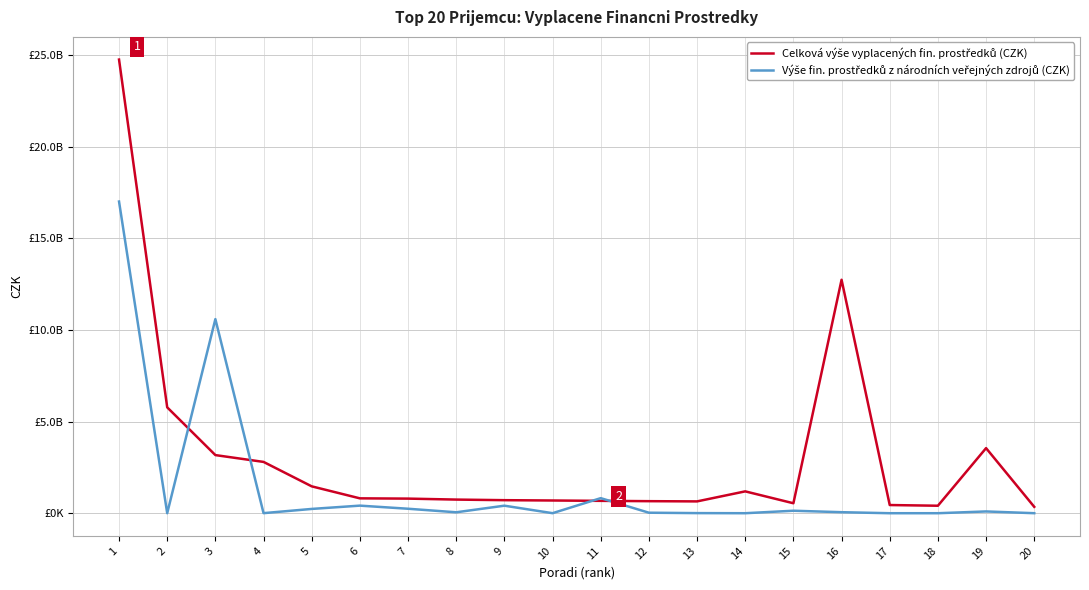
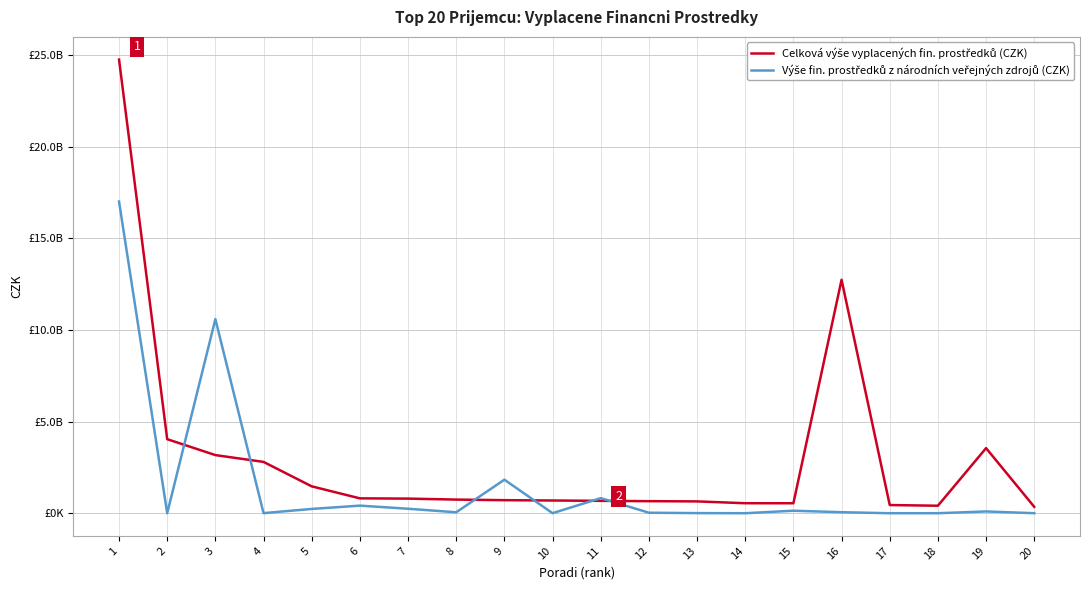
Celková výše vyplacených fin. prostředků (CZK), 2: £5800000000 -> £4000000000
Výše fin. prostředků z národních veřejných zdrojů (CZK), 9: £400000000 -> £1800000000
Celková výše vyplacených fin. prostředků (CZK), 14: £1200000000 -> £500000000
